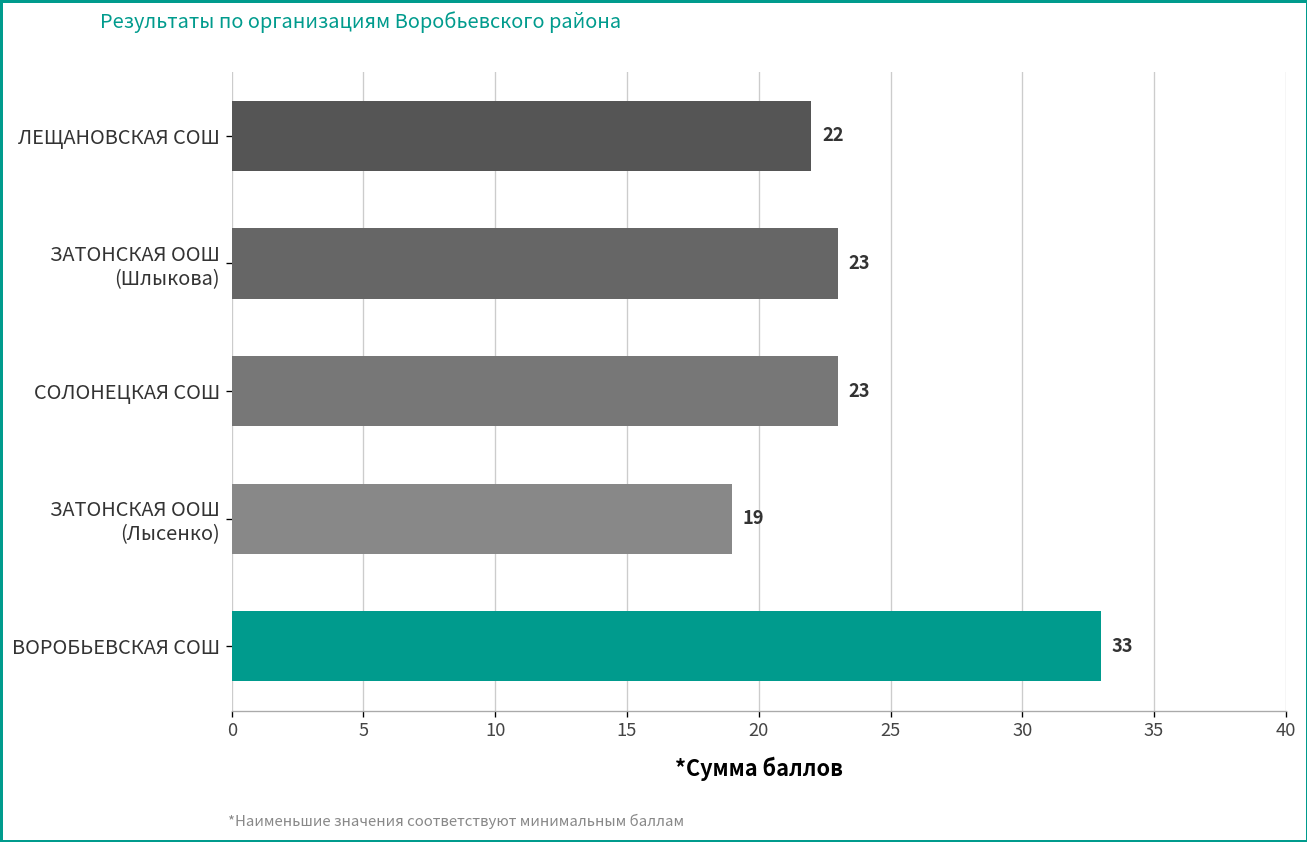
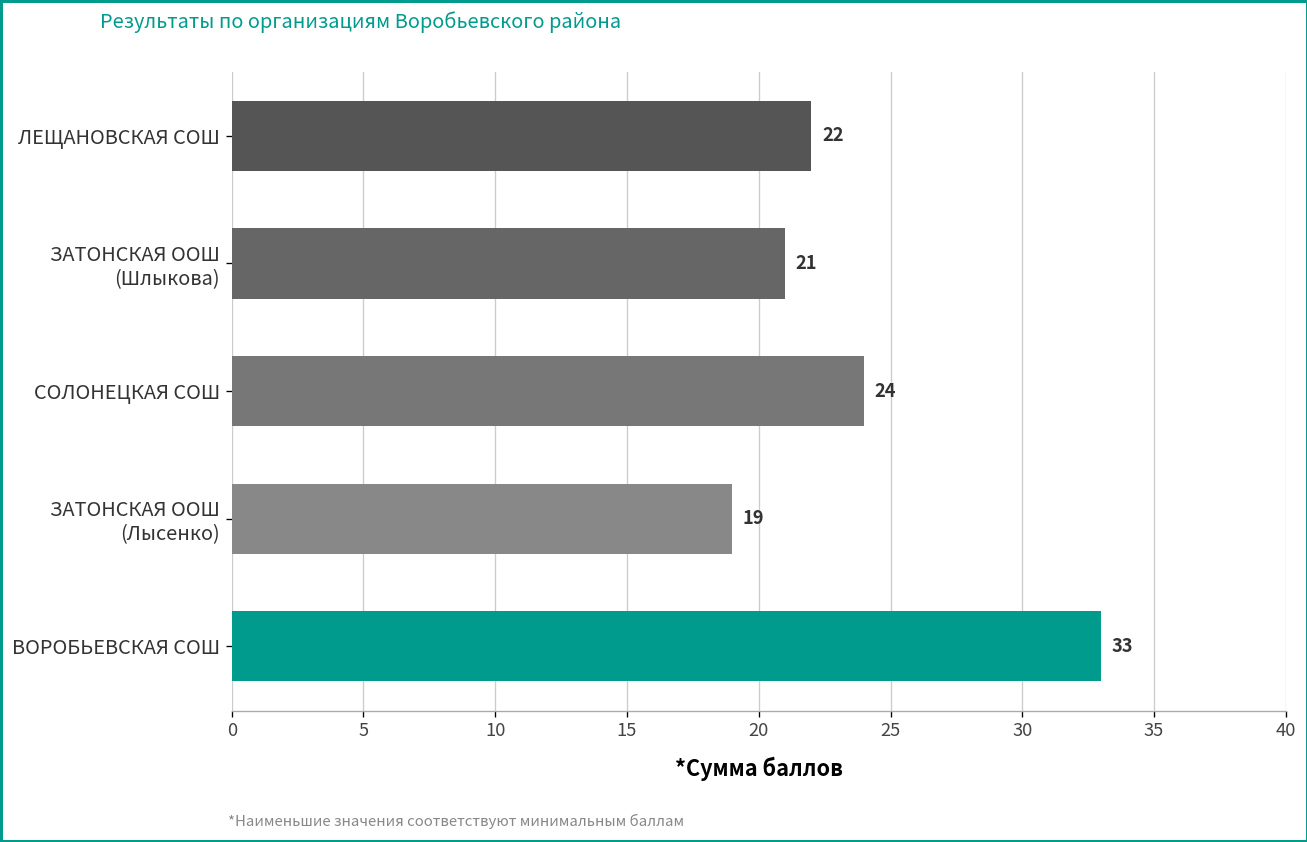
ЗАТОНСКАЯ ООШ (Шлыкова): 23 -> 21
СОЛОНЕЦКАЯ СОШ: 23 -> 24
